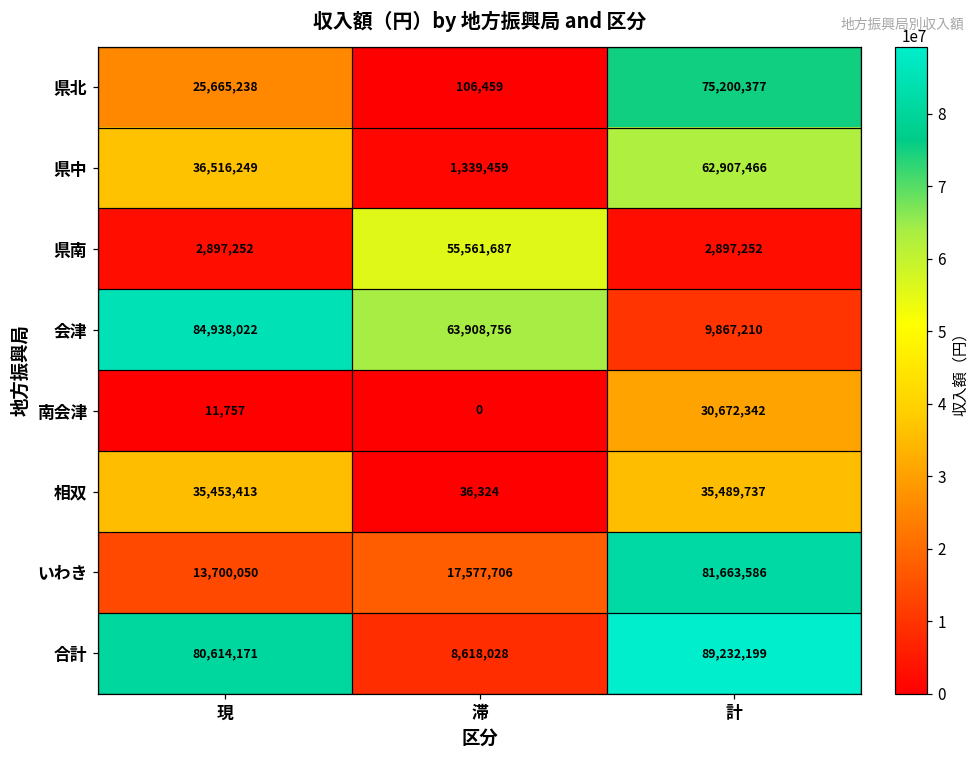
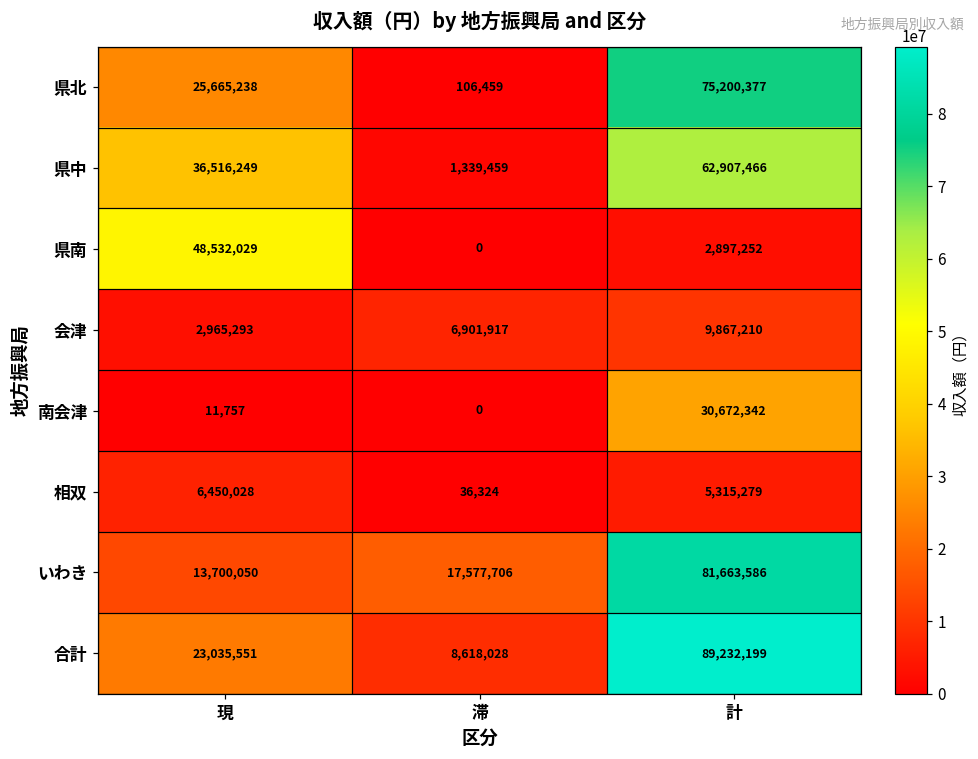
県南, 現: 2,897,252 -> 48,532,029
県南, 滞: 55,561,687 -> 0
会津, 現: 84,938,022 -> 2,965,293
会津, 滞: 63,908,756 -> 6,901,917
相双, 現: 35,453,413 -> 6,450,028
相双, 計: 35,489,737 -> 5,315,279
合計, 現: 80,614,171 -> 23,035,551
